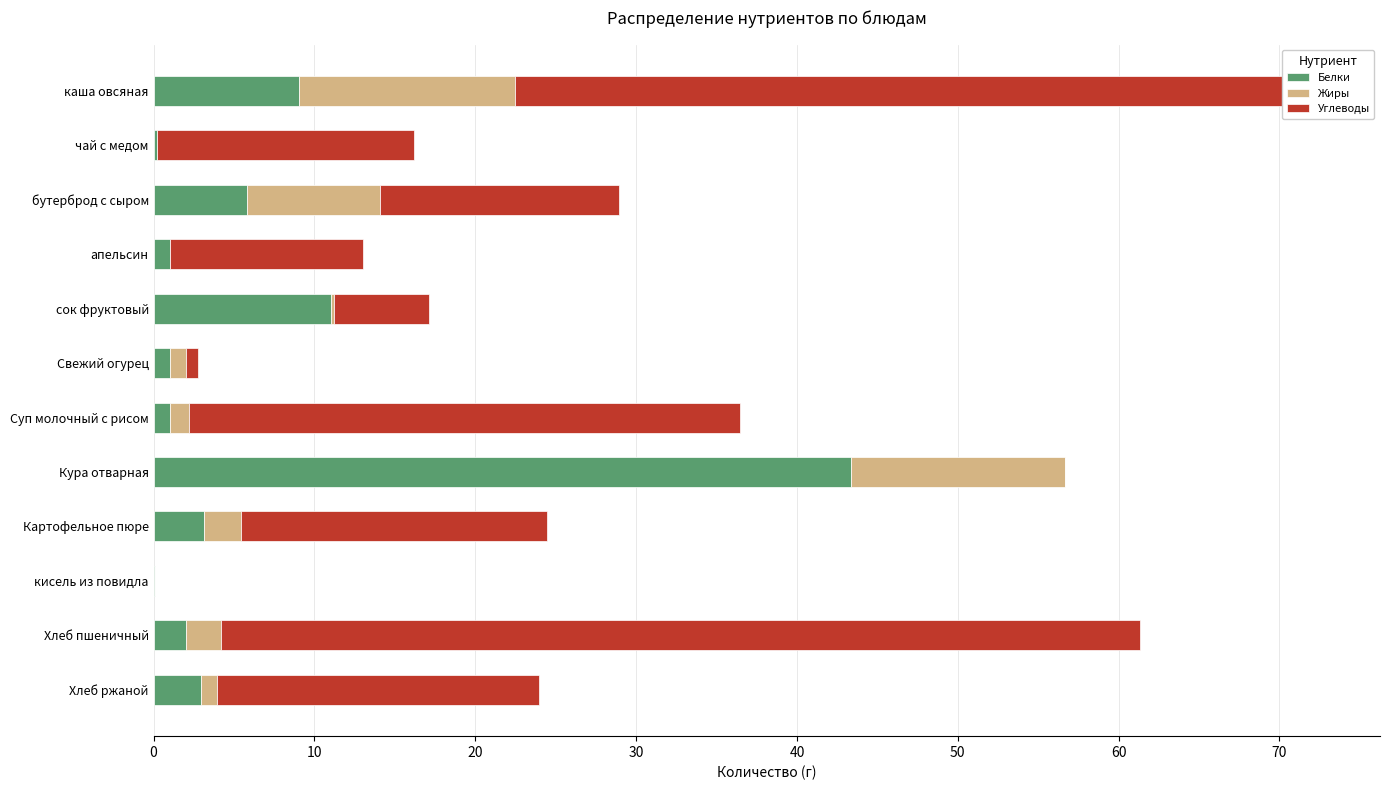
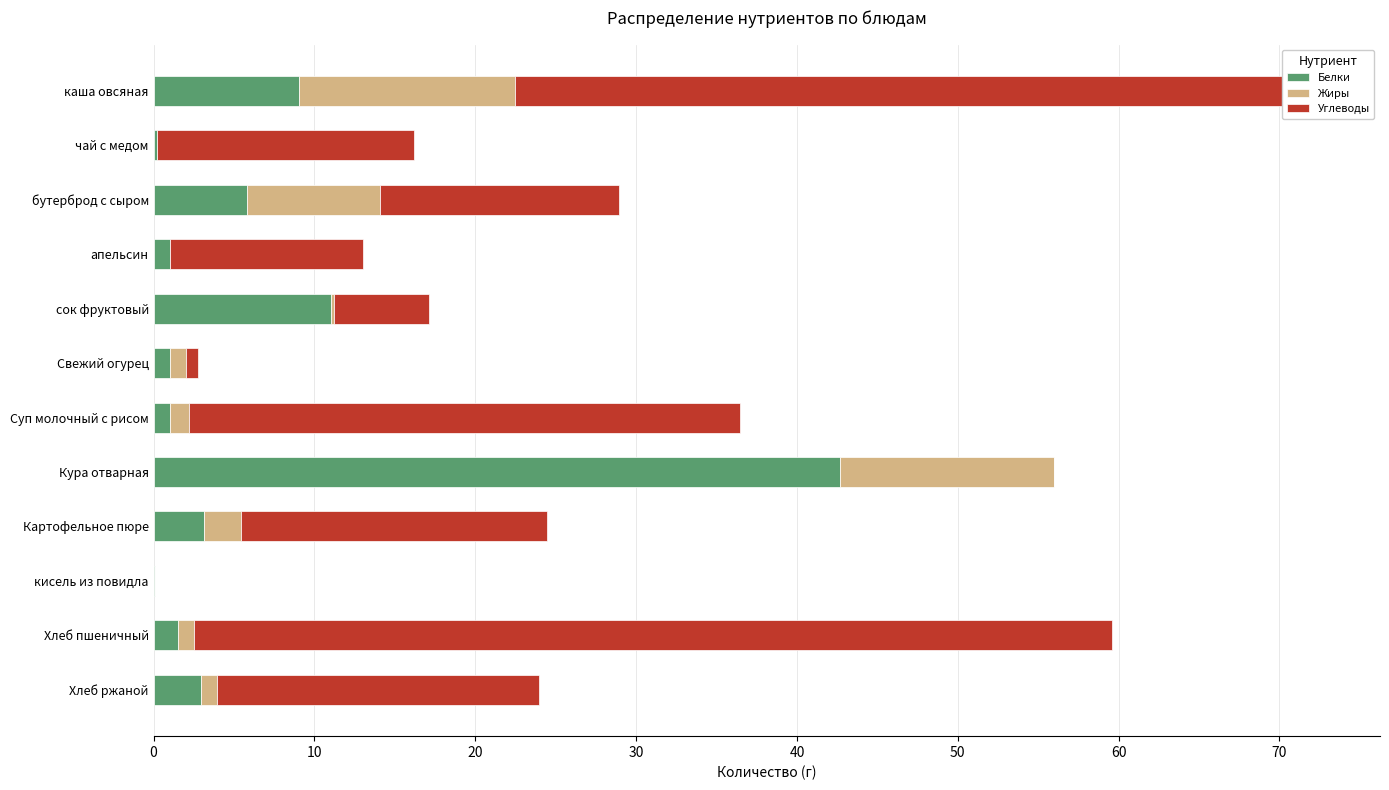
Белки, Кура отварная: 43.3 -> 42.7
Белки, Хлеб пшеничный: 2.0 -> 1.5
Жиры, Хлеб пшеничный: 2.2 -> 1.0
